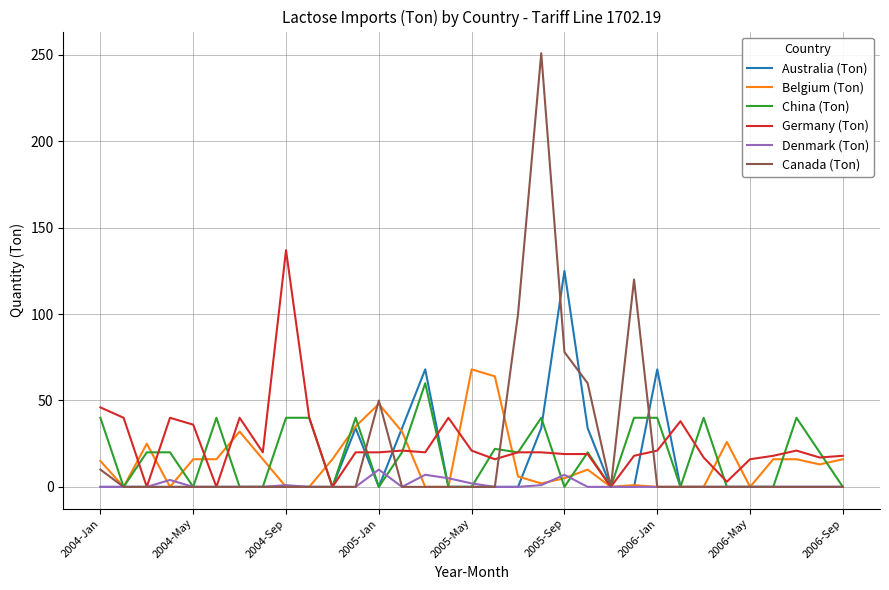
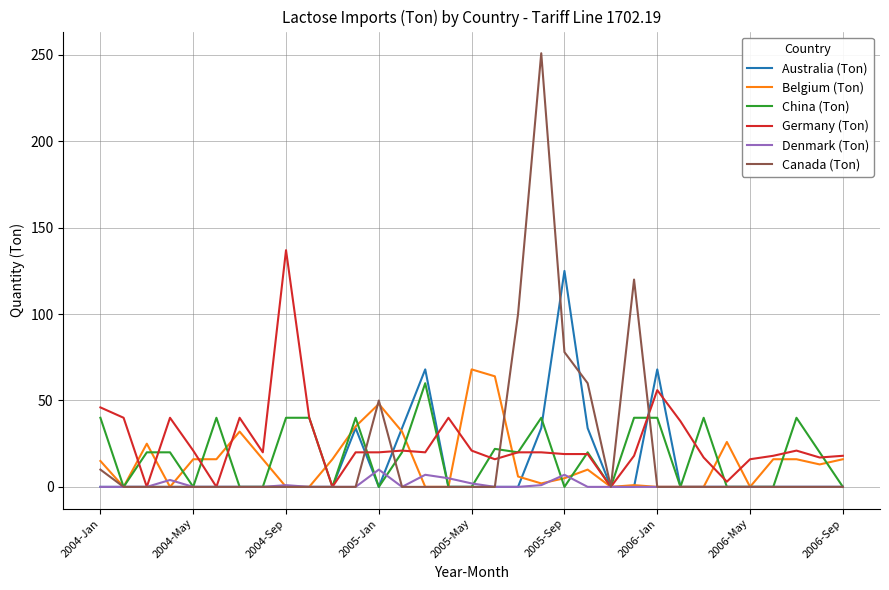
Germany (Ton), 2004-May: 36 -> 21
Germany (Ton), 2006-Jan: 21 -> 56
